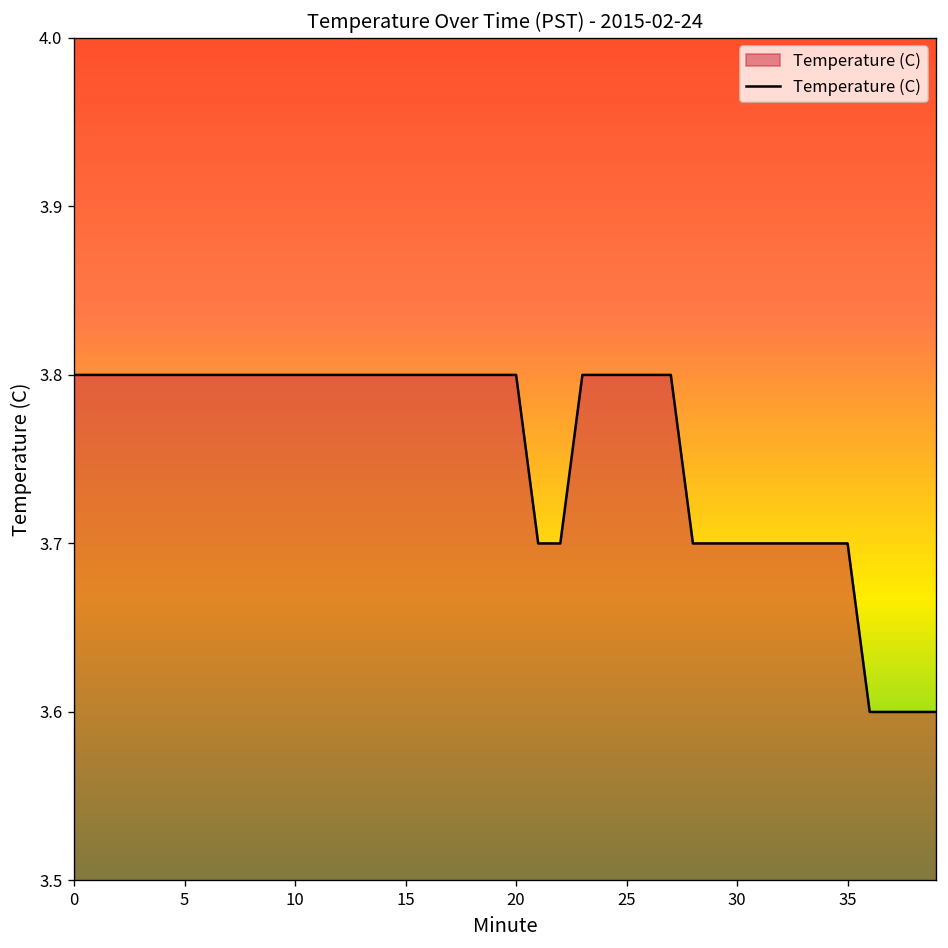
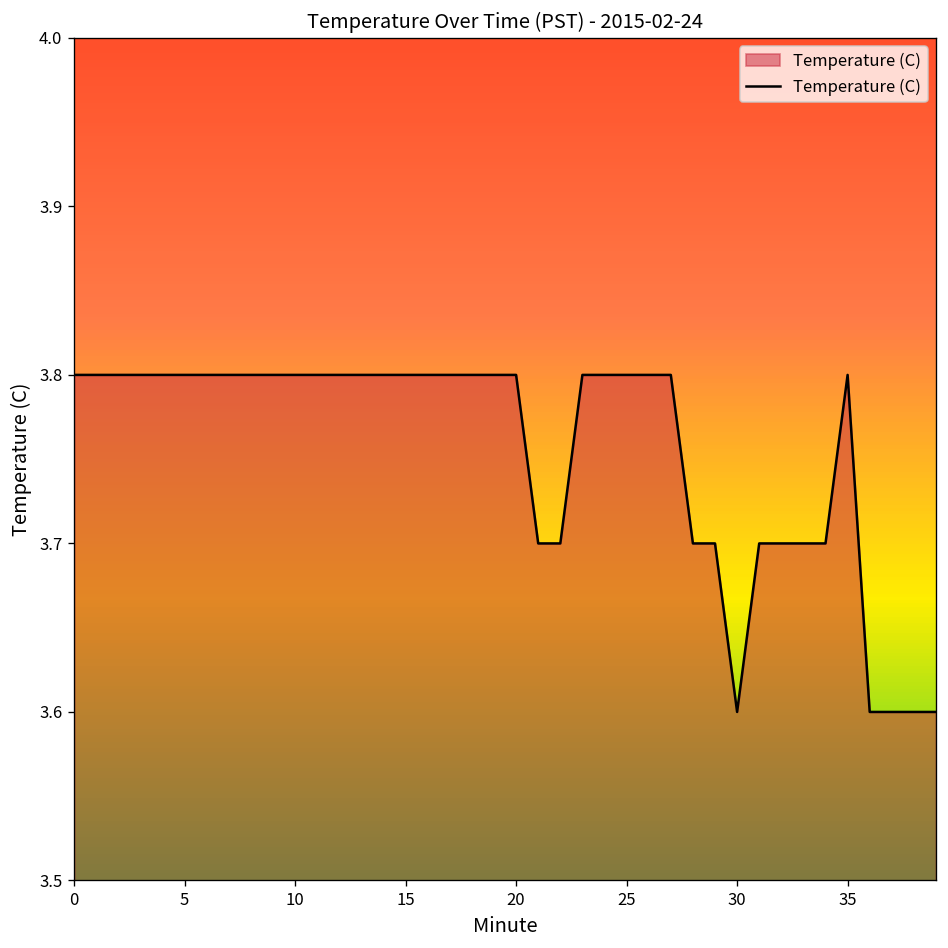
30: 3.7 -> 3.6
35: 3.7 -> 3.8
